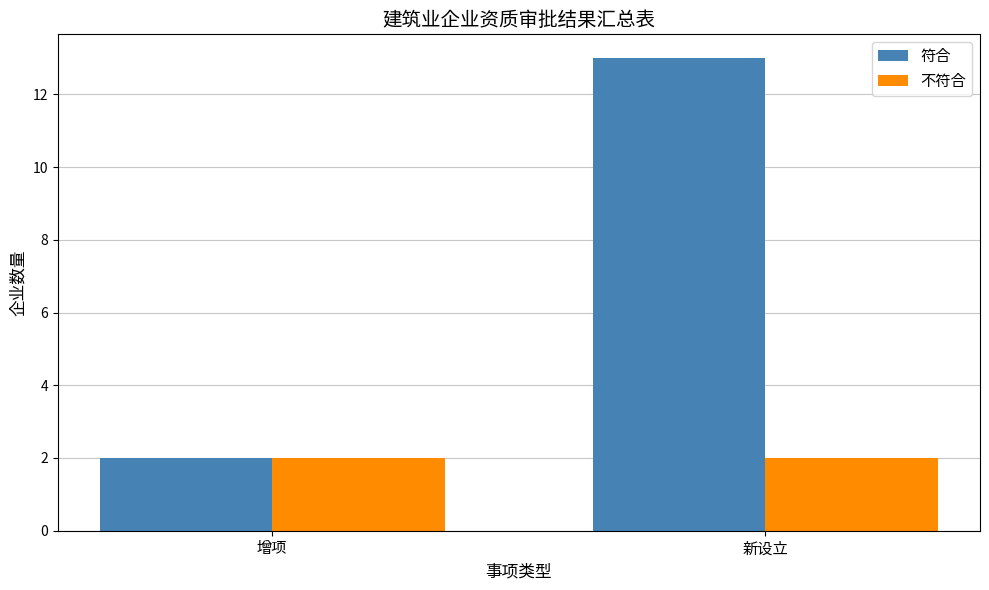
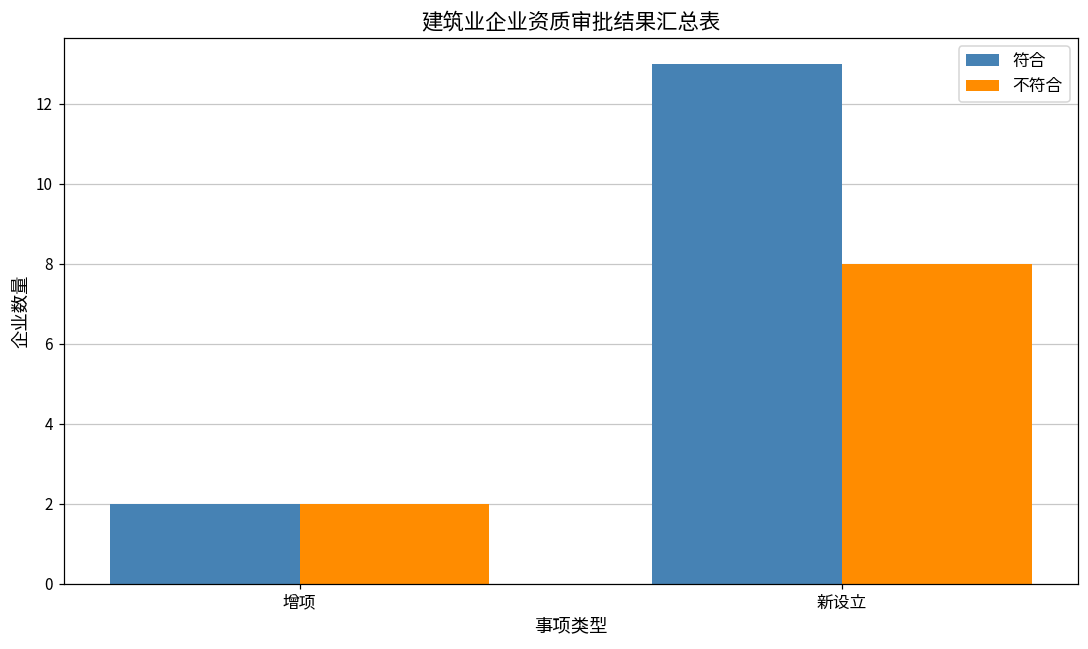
不符合, 新设立: 2 -> 8
